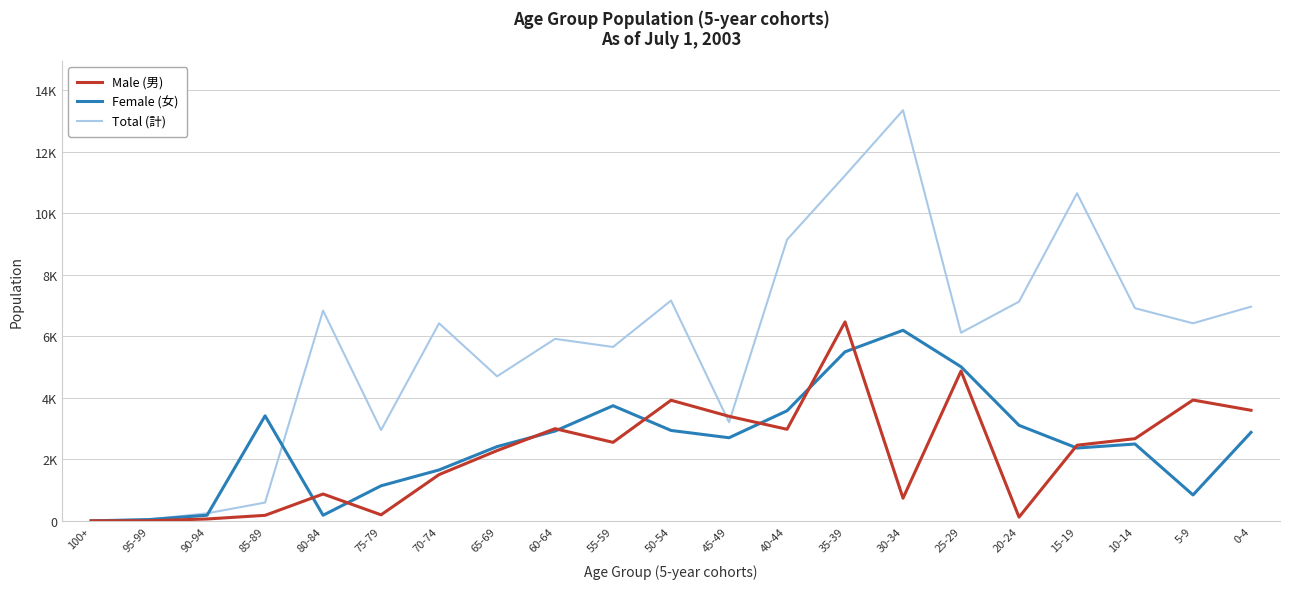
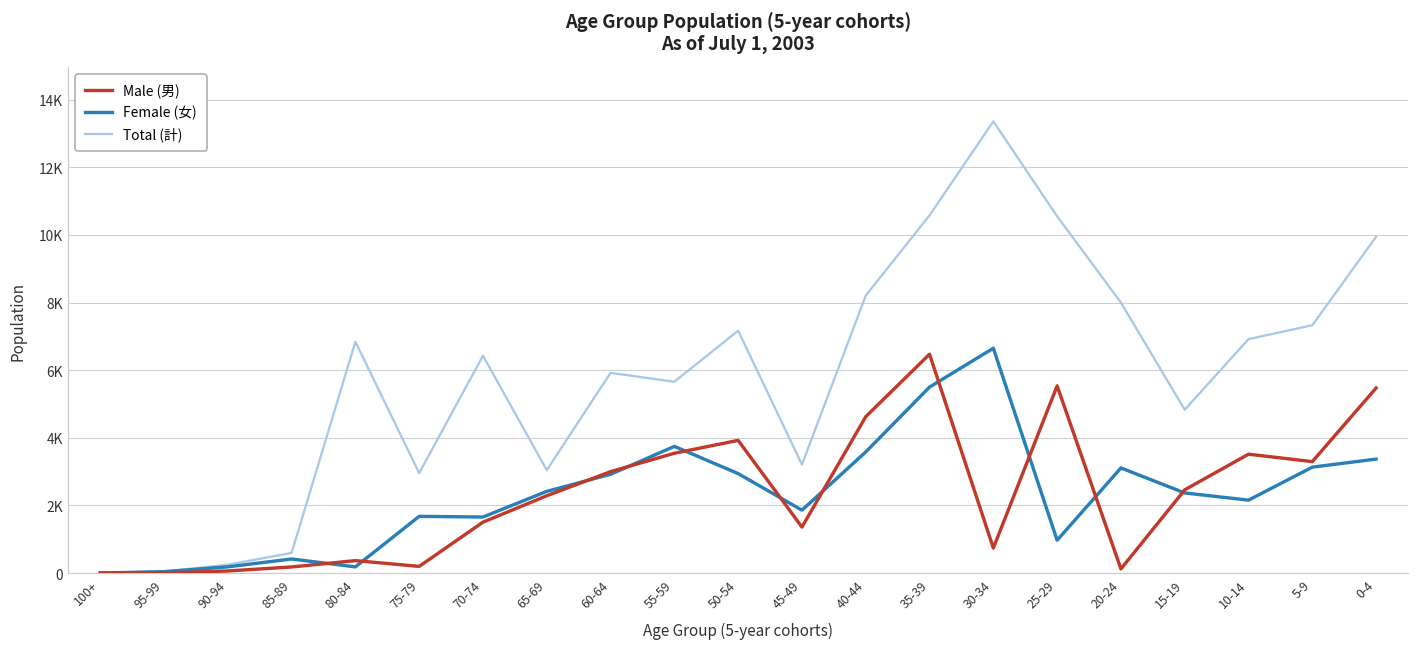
Female (女), 85-89: 3400 -> 400
Male (男), 80-84: 900 -> 400
Female (女), 75-79: 1100 -> 1700
Total (計), 65-69: 4700 -> 3000
Male (男), 55-59: 2600 -> 3500
Male (男), 45-49: 3400 -> 1400
Female (女), 45-49: 2700 -> 1900
Male (男), 40-44: 3000 -> 4600
Total (計), 40-44: 9100 -> 8200
Total (計), 35-39: 11200 -> 10600
Female (女), 30-34: 6200 -> 6600
Male (男), 25-29: 4900 -> 5500
Female (女), 25-29: 5000 -> 1000
Total (計), 25-29: 6100 -> 10500
Total (計), 20-24: 7100 -> 8000
Total (計), 15-19: 10700 -> 4800
Male (男), 10-14: 2700 -> 3500
Female (女), 10-14: 2500 -> 2200
Male (男), 5-9: 3900 -> 3300
Female (女), 5-9: 800 -> 3100
Total (計), 5-9: 6400 -> 7300
Male (男), 0-4: 3600 -> 5500
Female (女), 0-4: 2900 -> 3400
Total (計), 0-4: 7000 -> 9900
